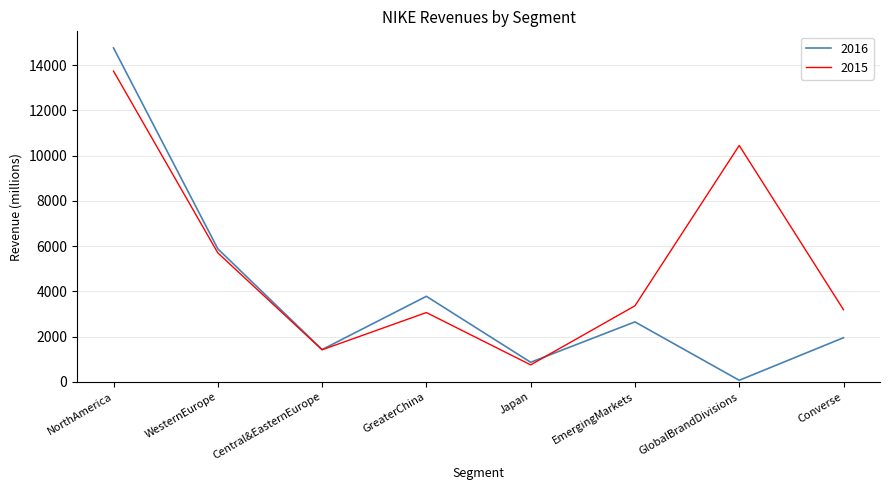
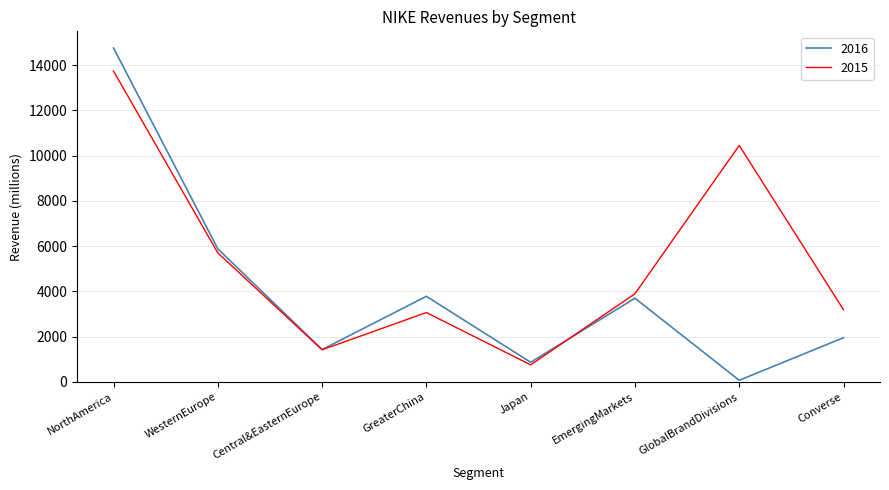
2016, EmergingMarkets: 2700 -> 3700
2015, EmergingMarkets: 3400 -> 3900
